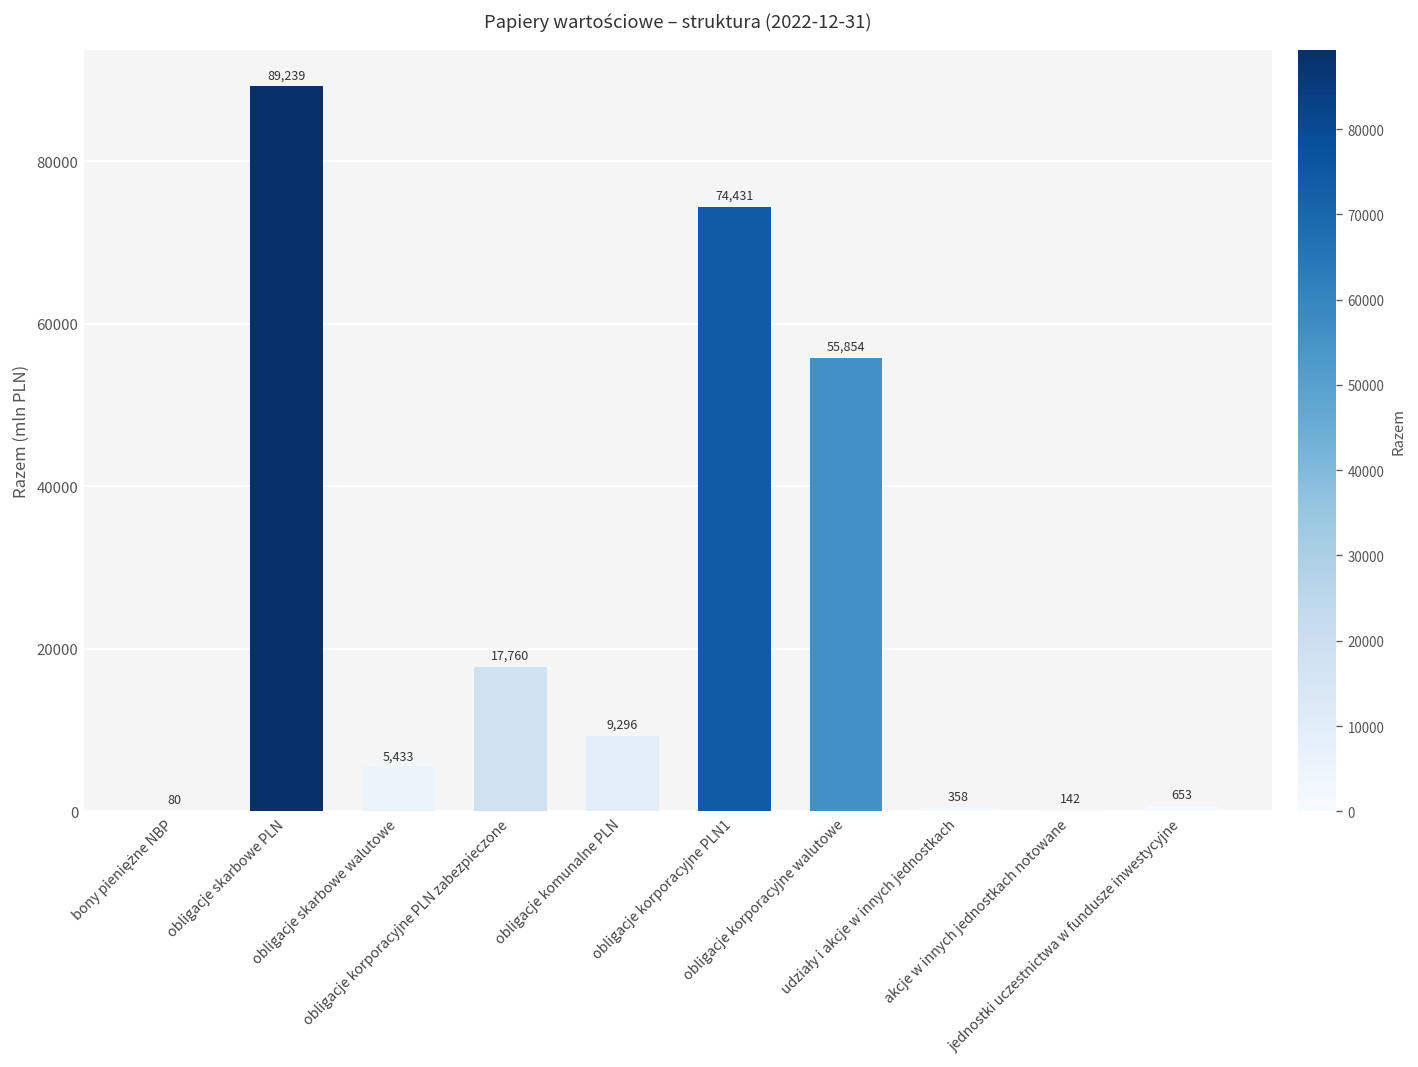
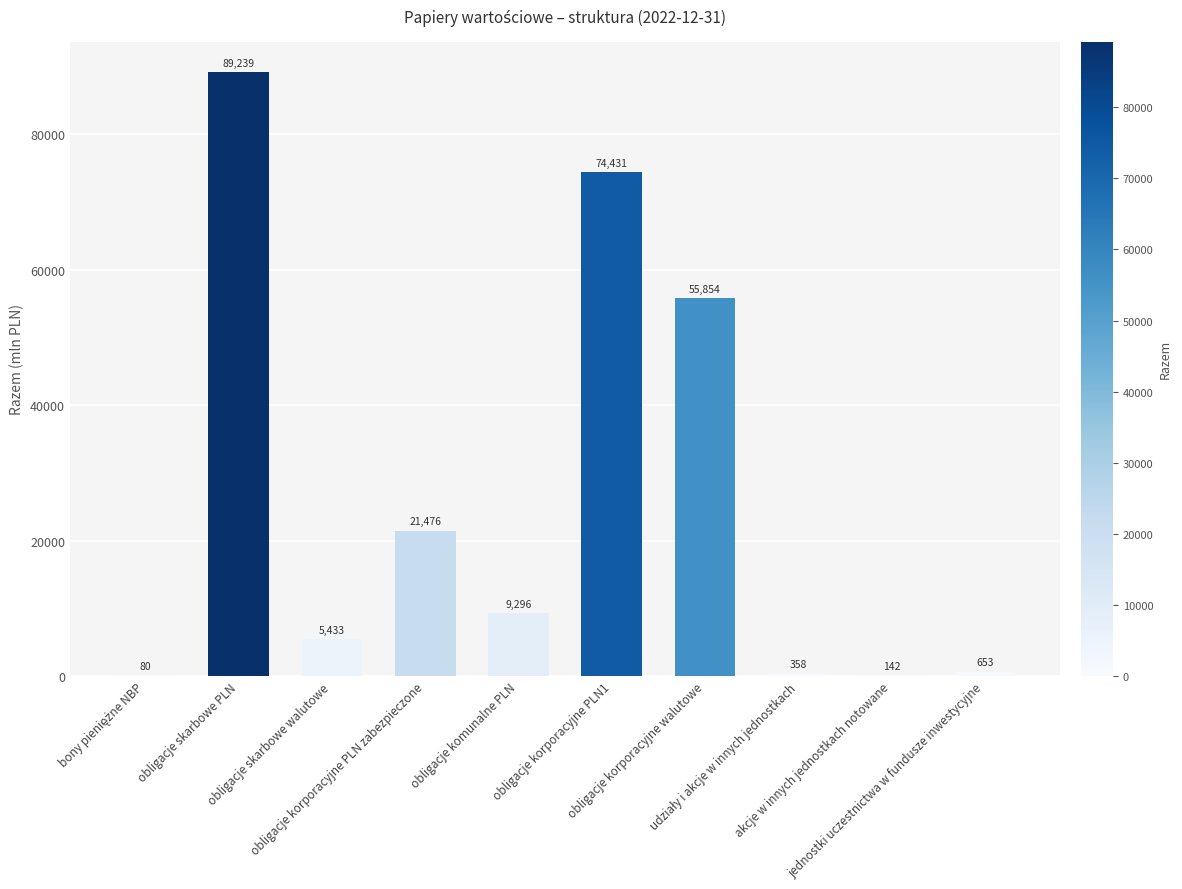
obligacje korporacyjne PLN zabezpieczone: 17,760 -> 21,476
